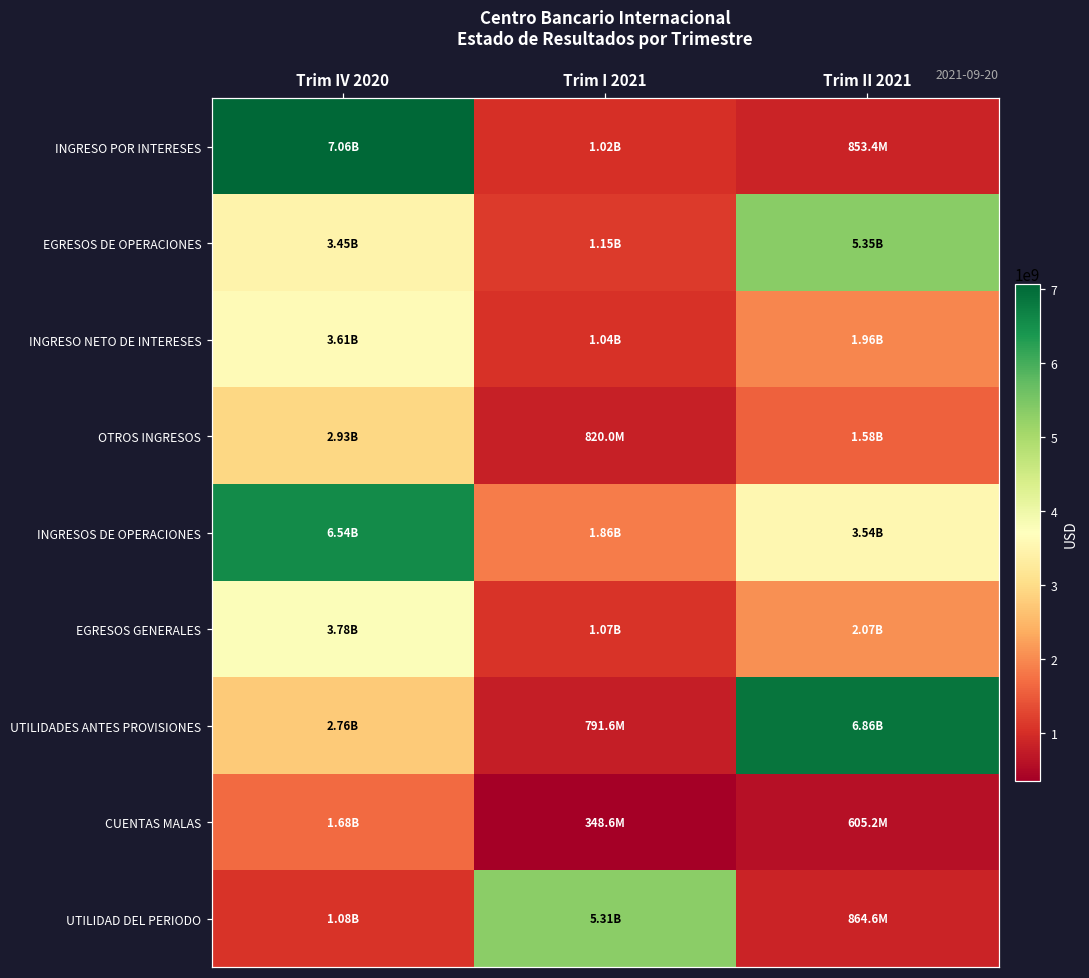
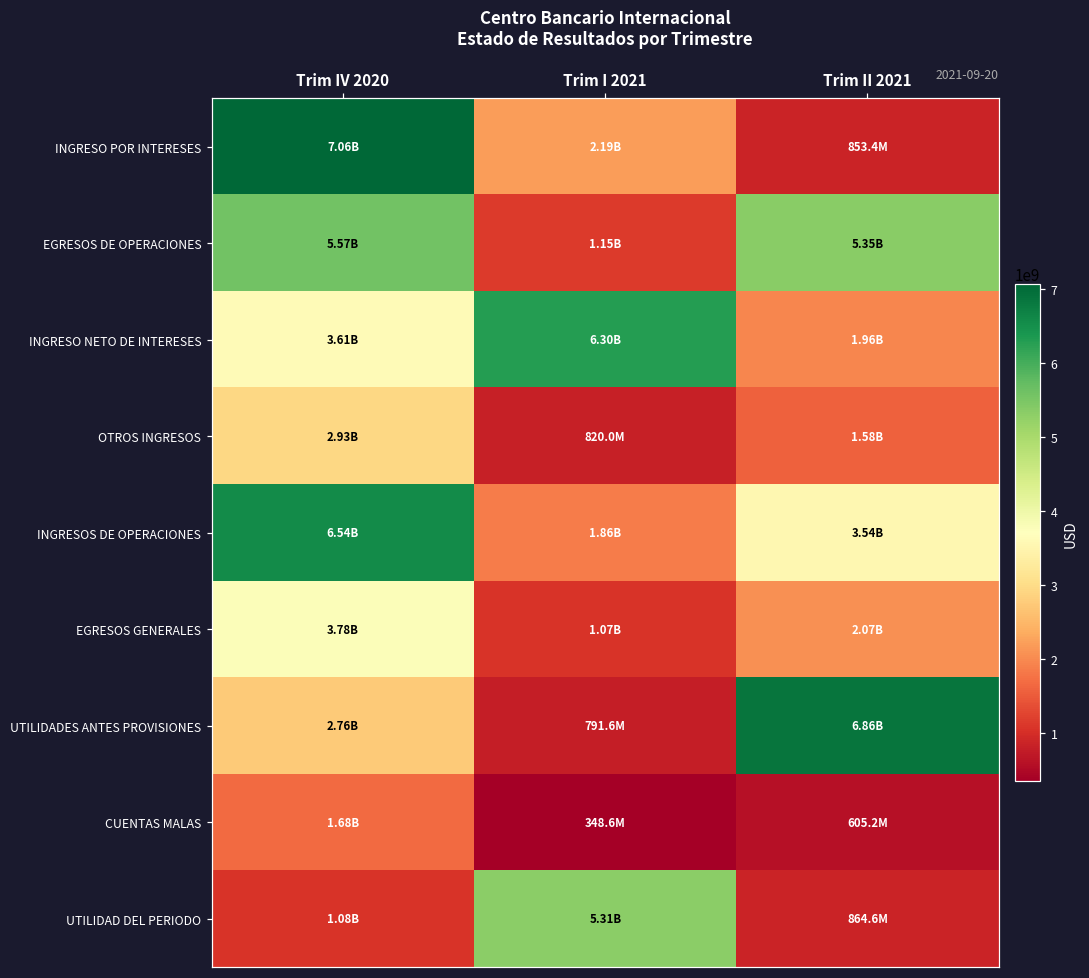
INGRESO POR INTERESES, Trim I 2021: 1.02B -> 2.19B
EGRESOS DE OPERACIONES, Trim IV 2020: 3.45B -> 5.57B
INGRESO NETO DE INTERESES, Trim I 2021: 1.04B -> 6.30B
